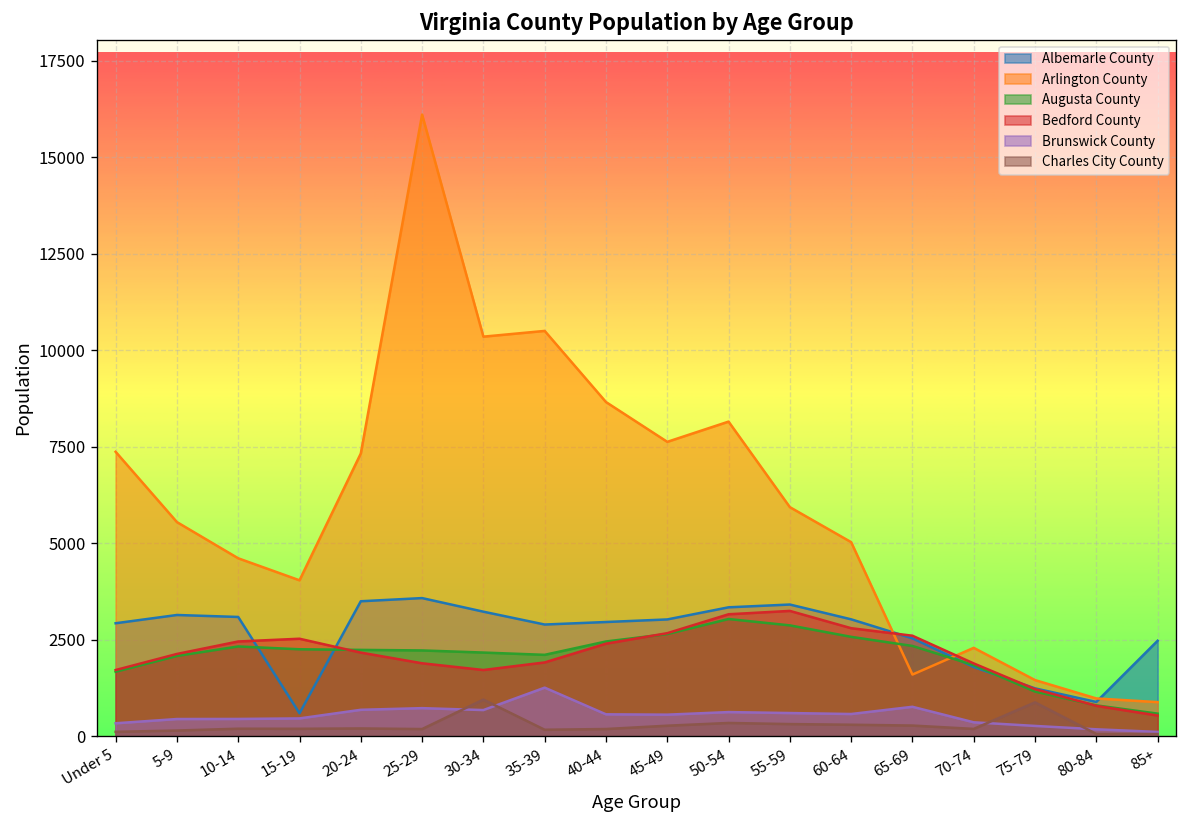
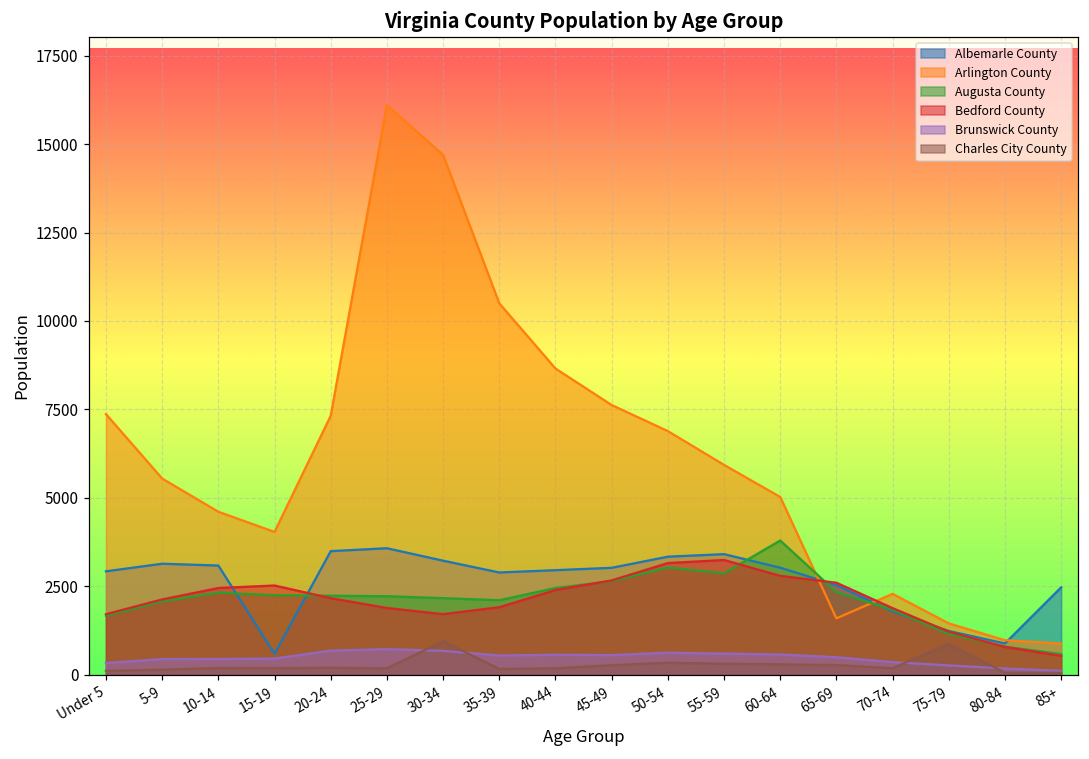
Arlington County, 30-34: 10400 -> 14700
Brunswick County, 35-39: 1300 -> 500
Arlington County, 50-54: 8100 -> 6900
Augusta County, 60-64: 2600 -> 3800
Brunswick County, 65-69: 800 -> 500
